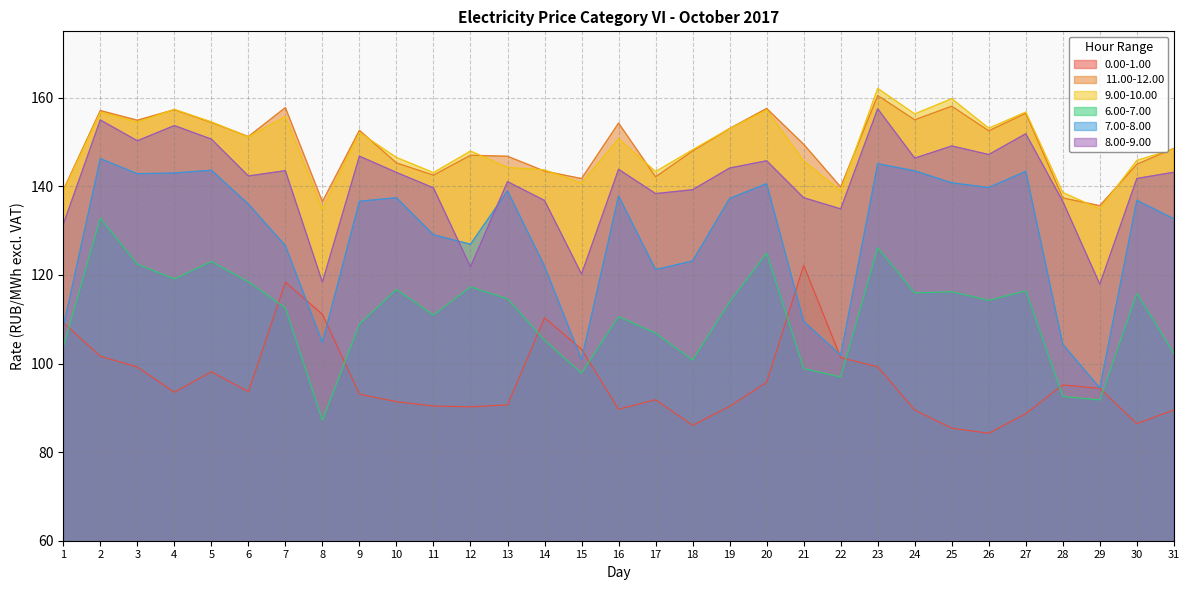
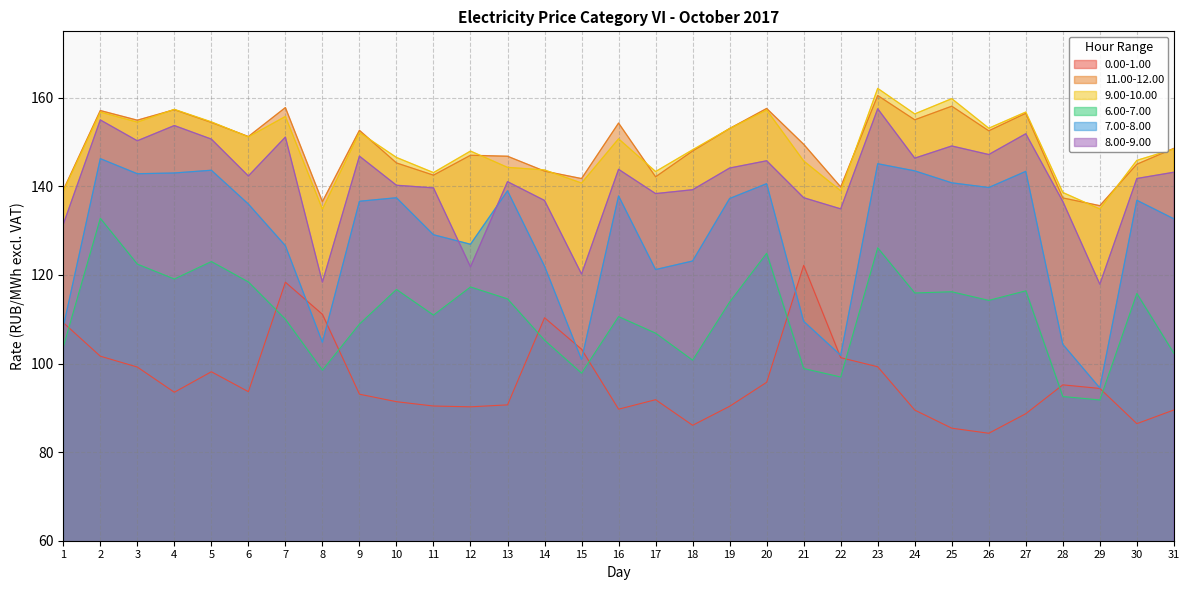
6.00-7.00, 7: 113 -> 110
8.00-9.00, 7: 144 -> 151
6.00-7.00, 8: 87 -> 99
8.00-9.00, 10: 143 -> 140
